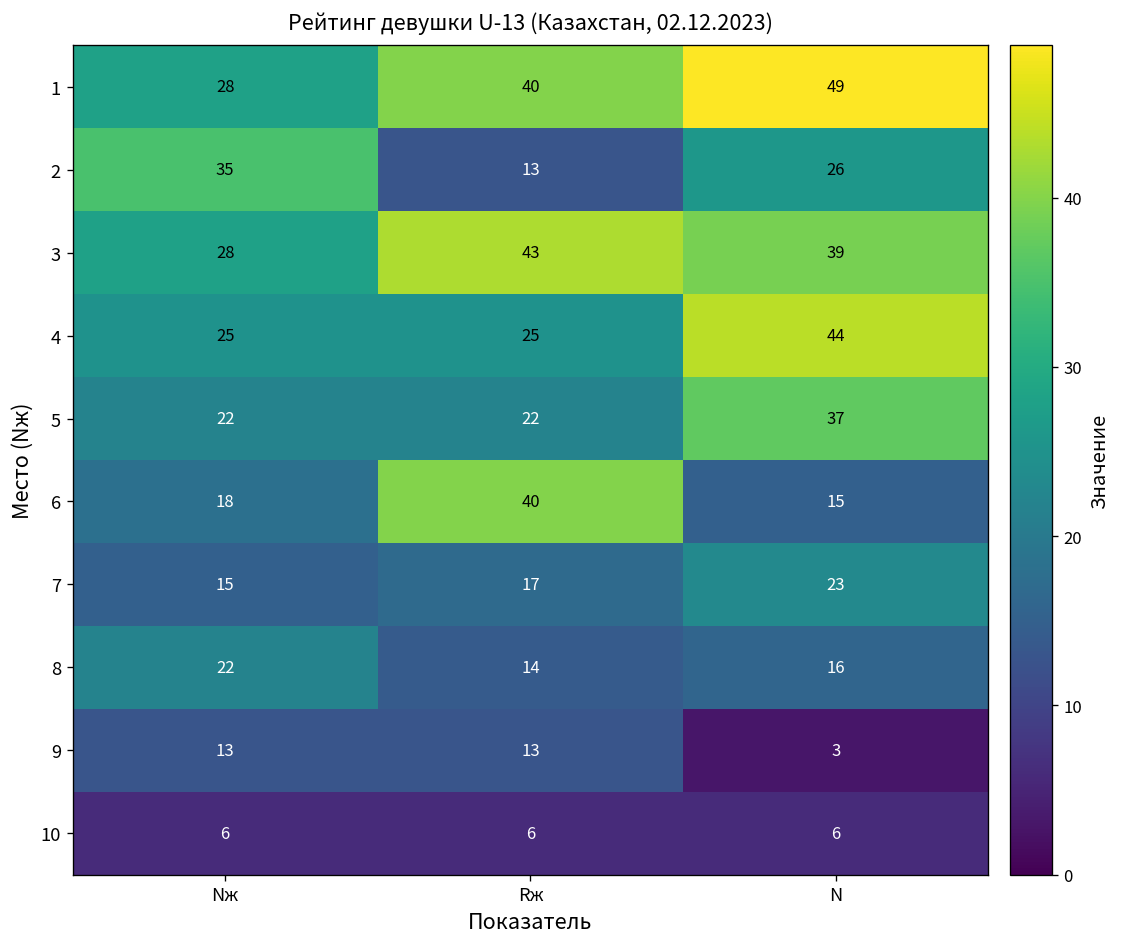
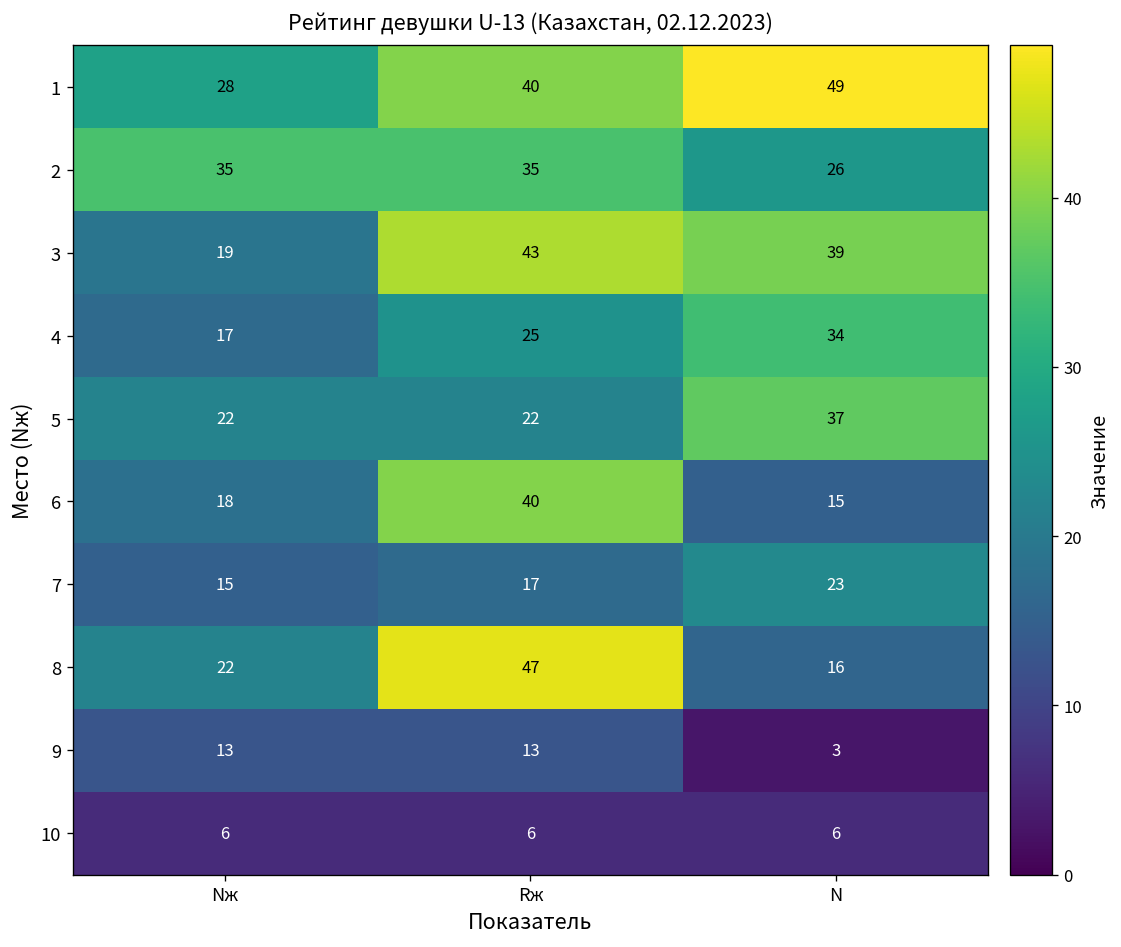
2, Rж: 13 -> 35
3, Nж: 28 -> 19
4, Nж: 25 -> 17
4, N: 44 -> 34
8, Rж: 14 -> 47
